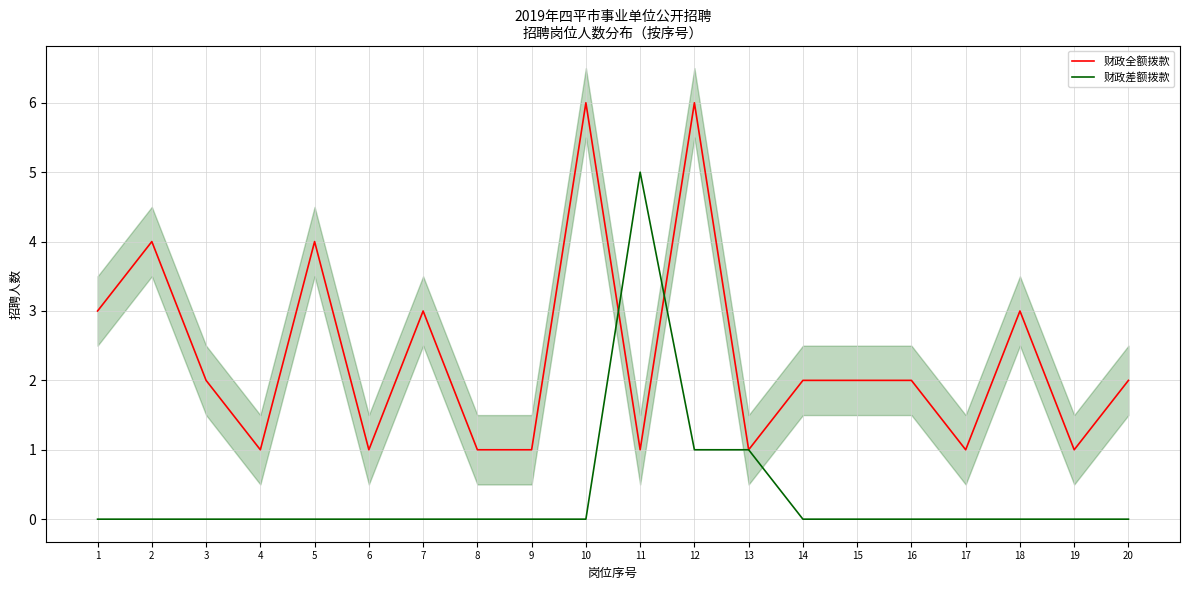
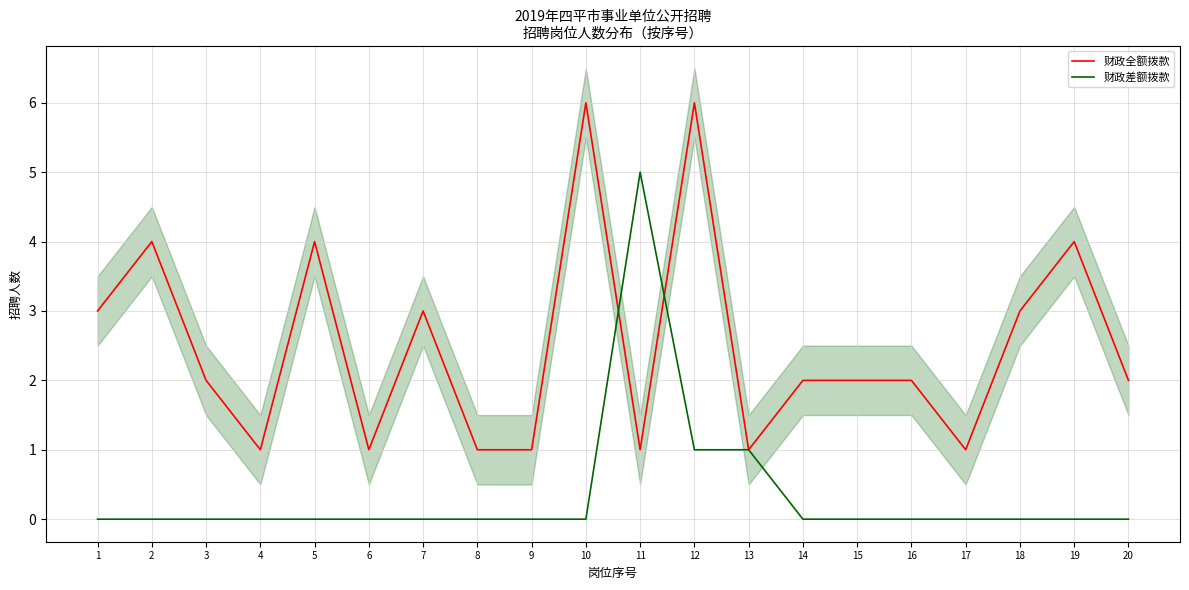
财政全额拨款, 19: 1 -> 4
